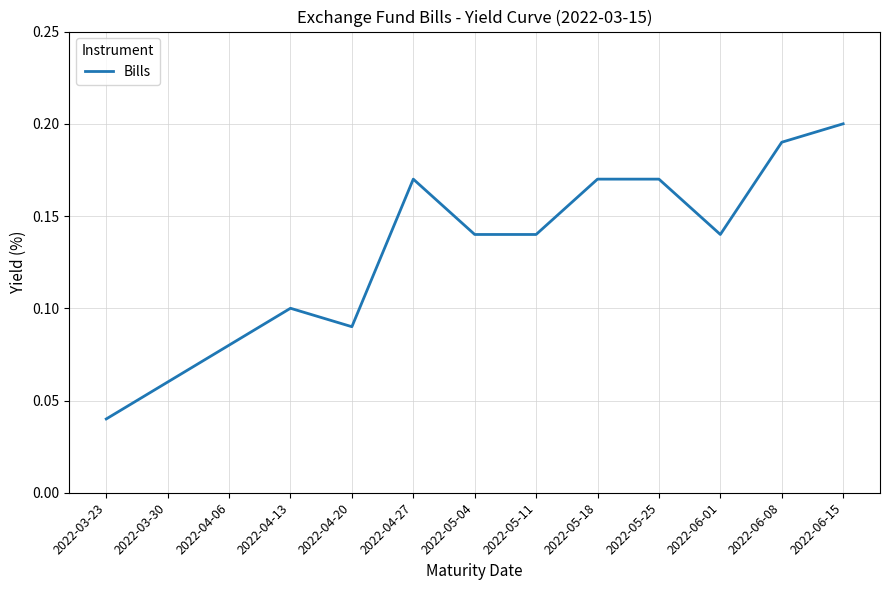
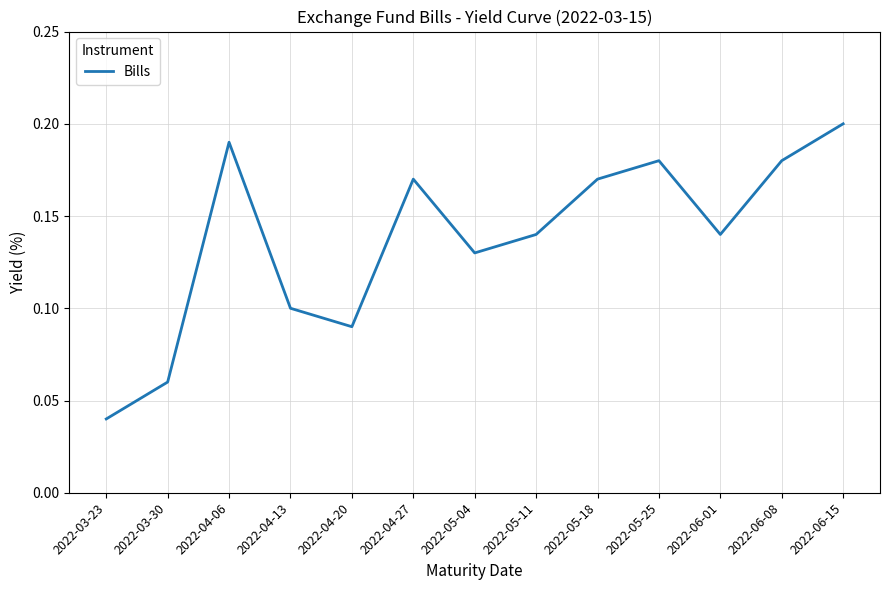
2022-04-06: 0.08 -> 0.19
2022-05-04: 0.14 -> 0.13
2022-05-25: 0.17 -> 0.18
2022-06-08: 0.19 -> 0.18
